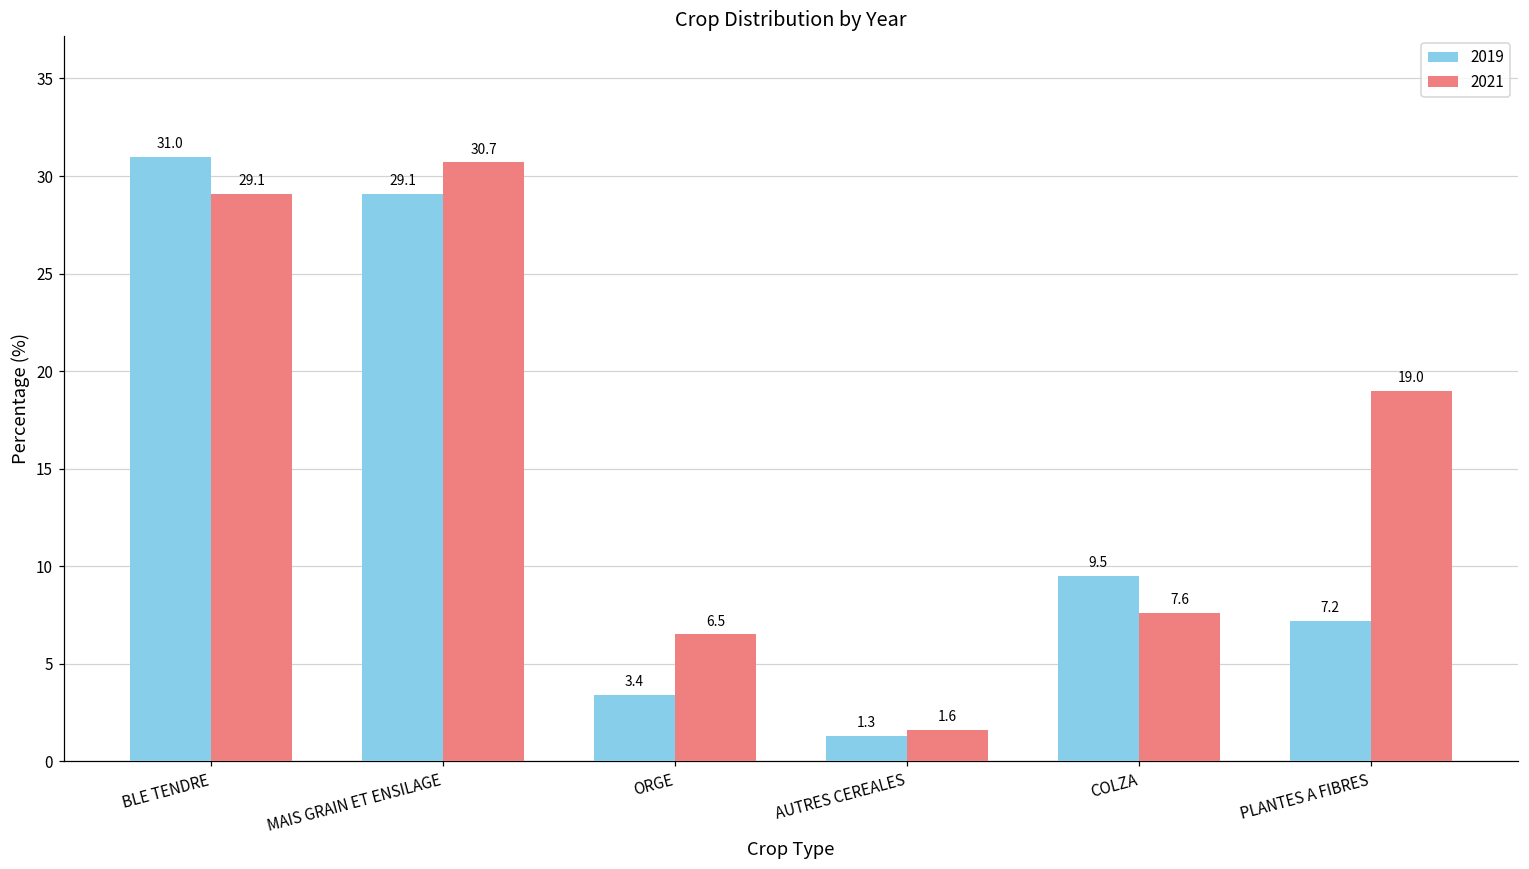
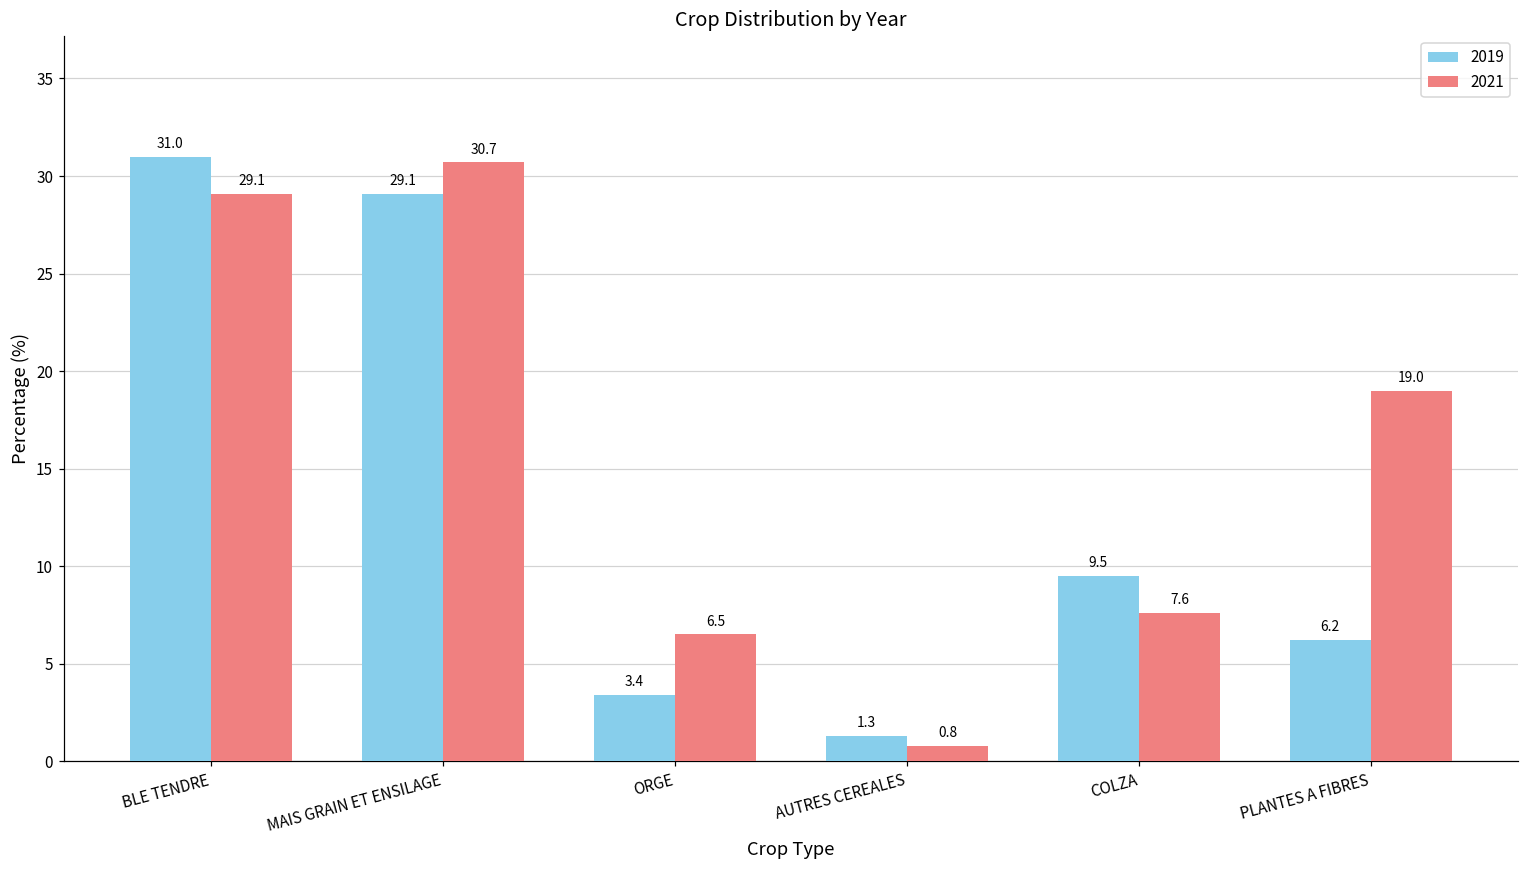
2021, AUTRES CEREALES: 1.6 -> 0.8
2019, PLANTES A FIBRES: 7.2 -> 6.2
